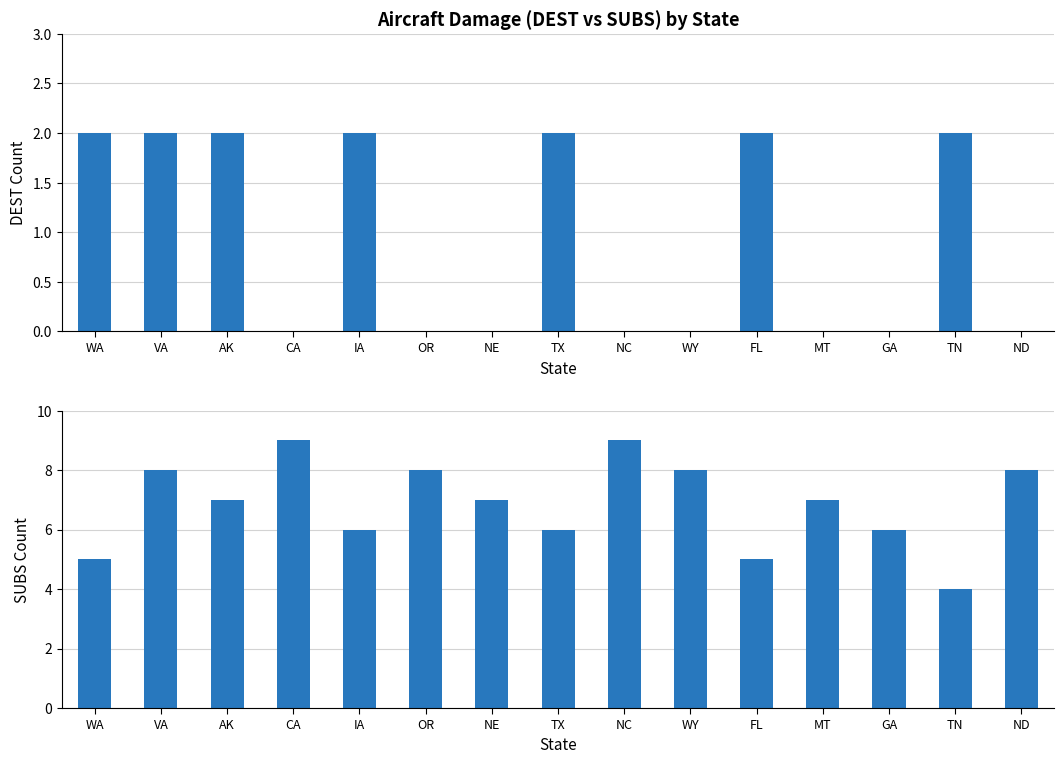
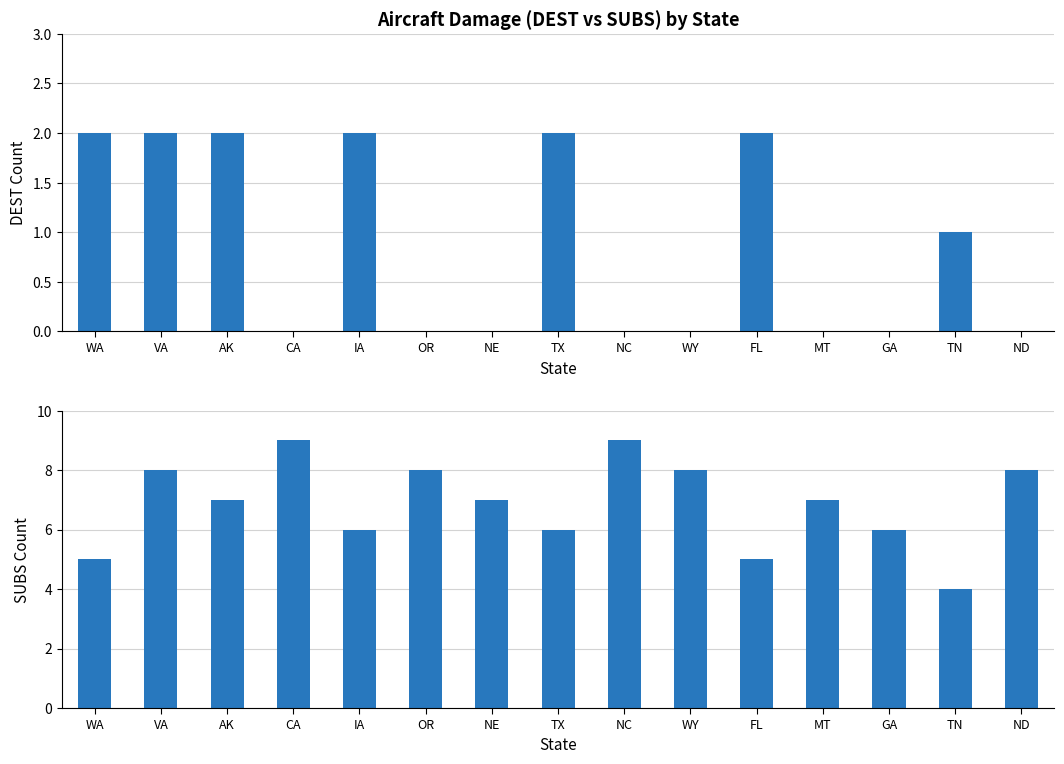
Aircraft Damage (DEST vs SUBS) by State, TN: 2 -> 1
